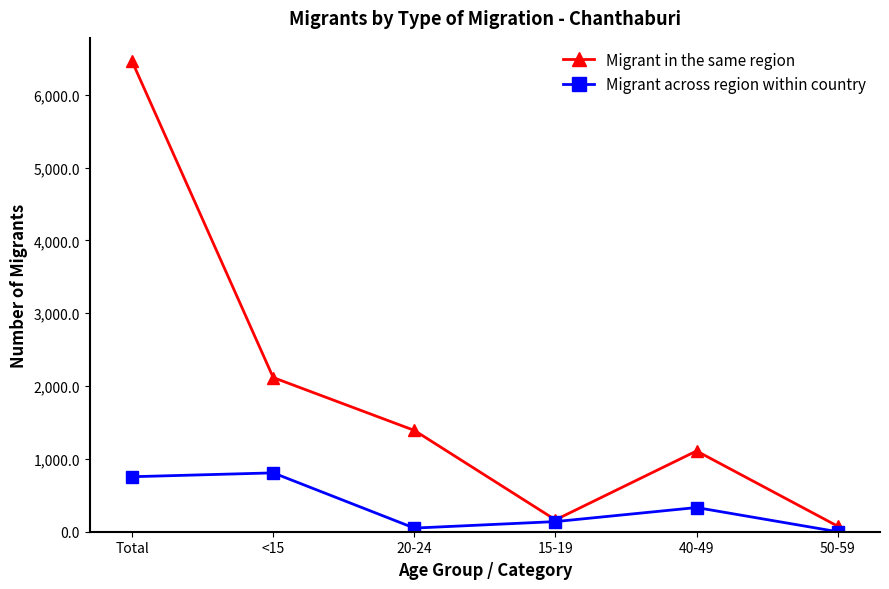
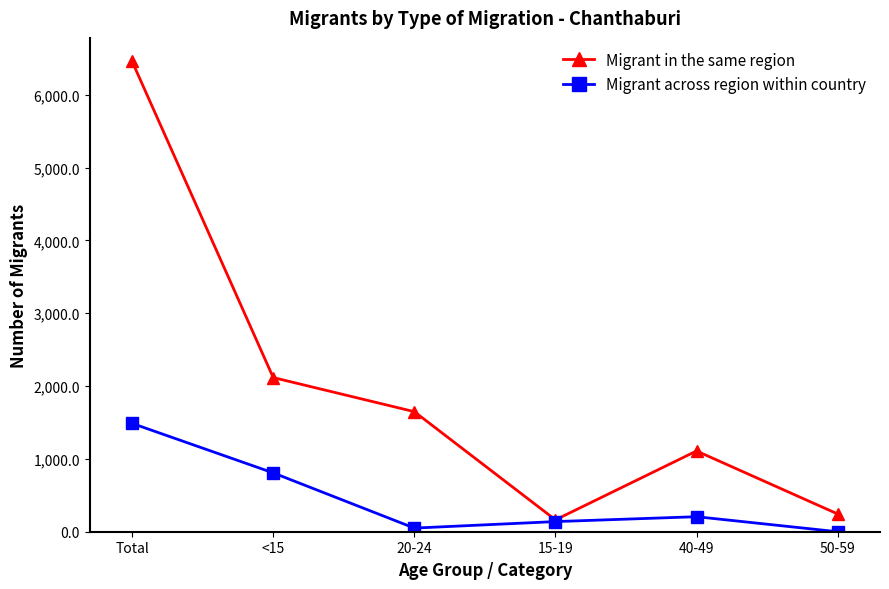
Migrant across region within country, Total: 800 -> 1,500
Migrant in the same region, 20-24: 1,400 -> 1,600
Migrant across region within country, 40-49: 300 -> 200
Migrant in the same region, 50-59: 100 -> 200
